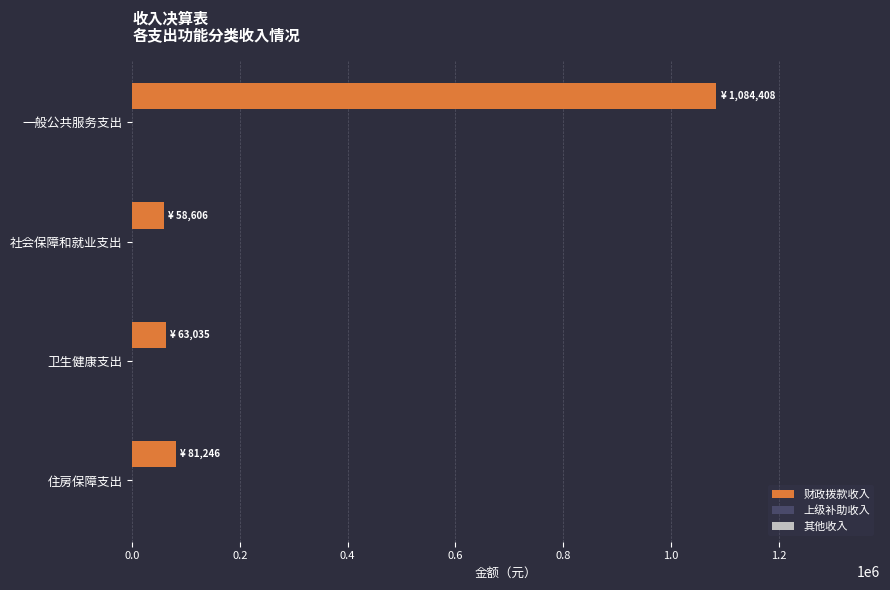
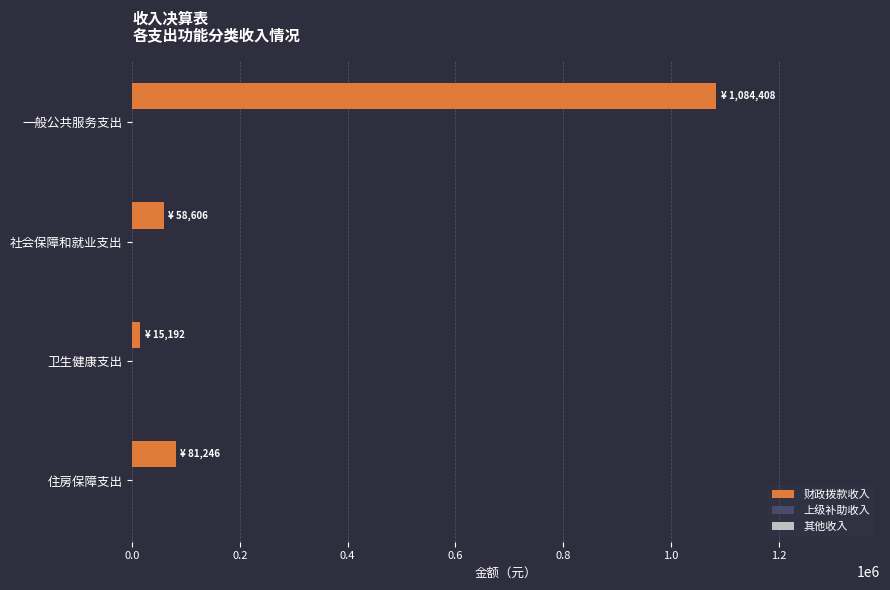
财政拨款收入, 卫生健康支出: 63,035 -> 15,192
